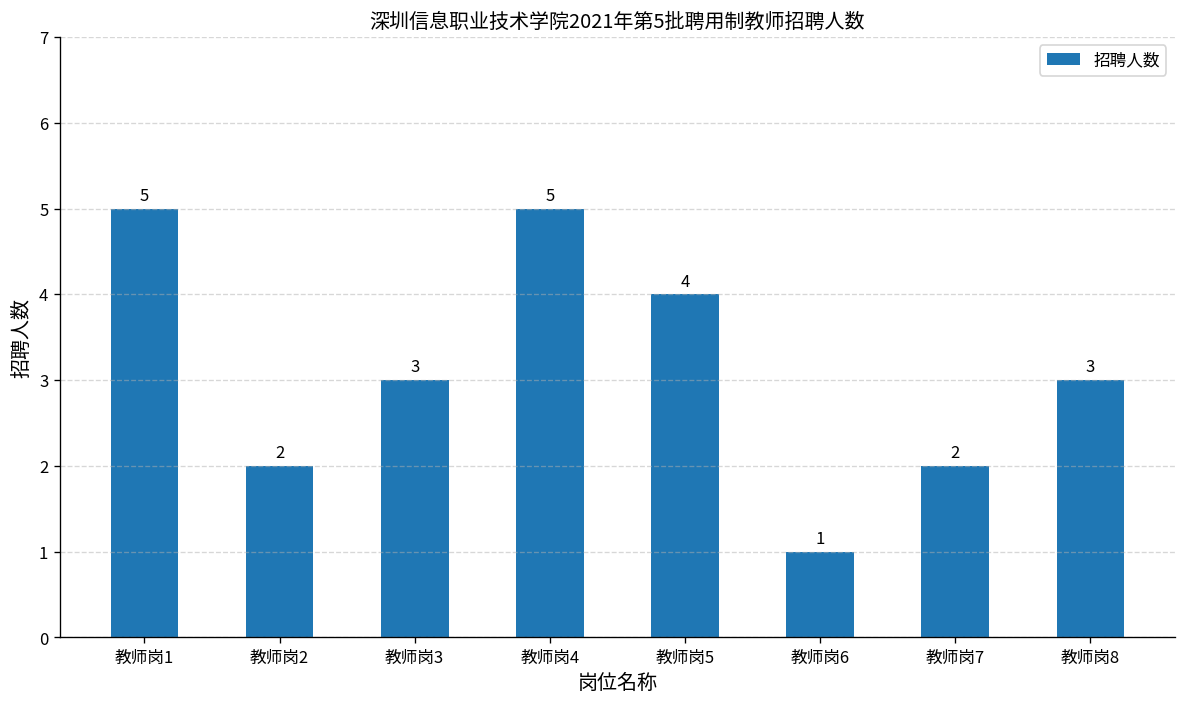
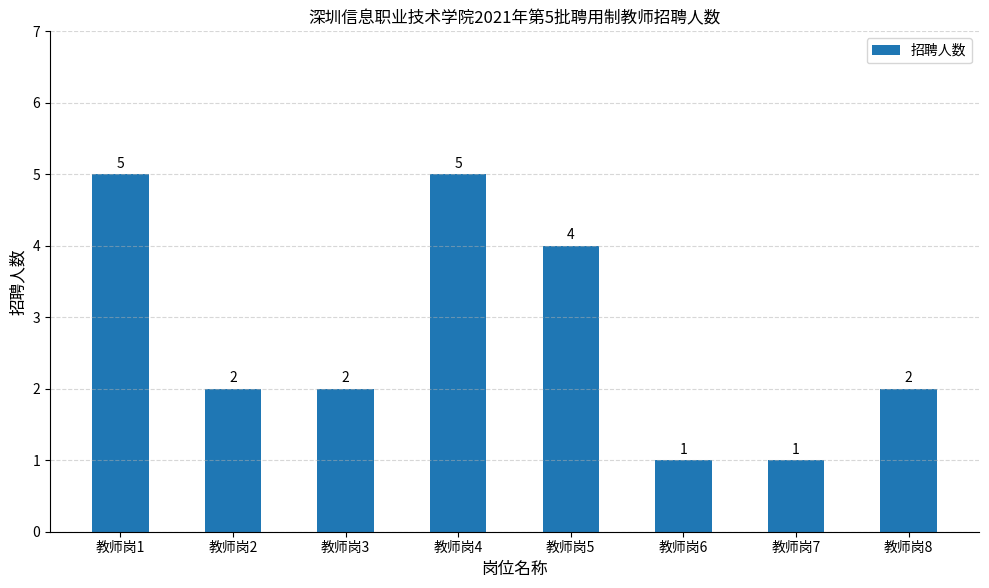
教师岗3: 3 -> 2
教师岗7: 2 -> 1
教师岗8: 3 -> 2
